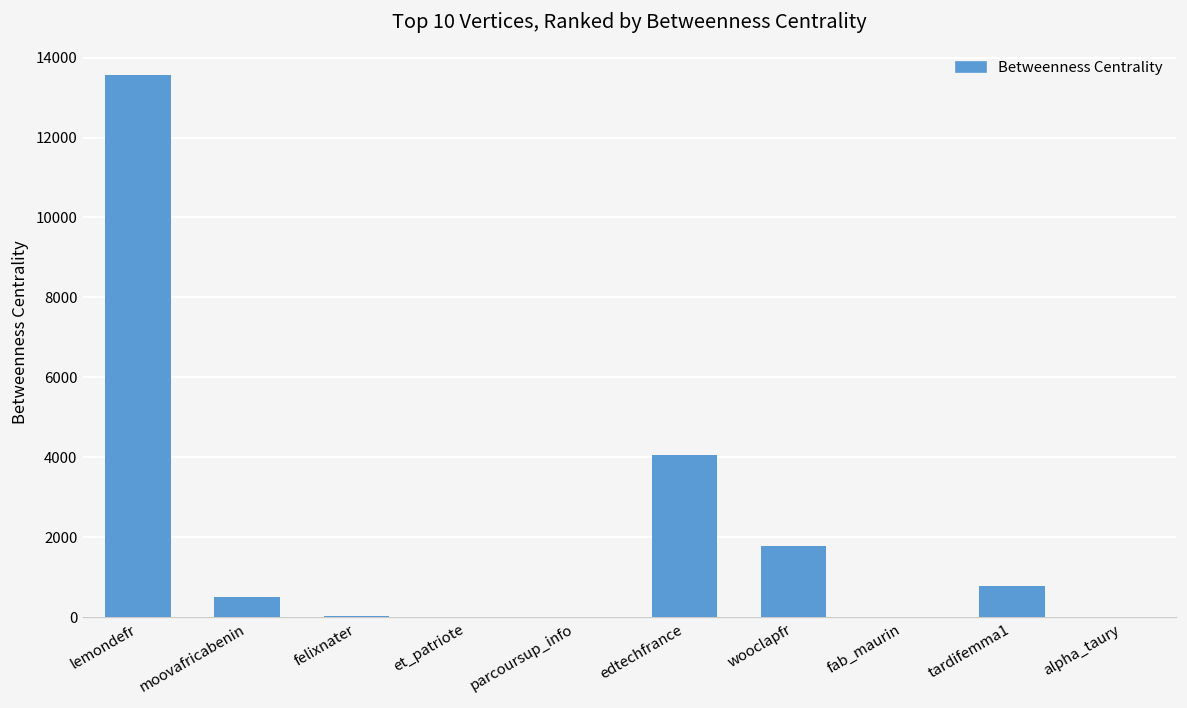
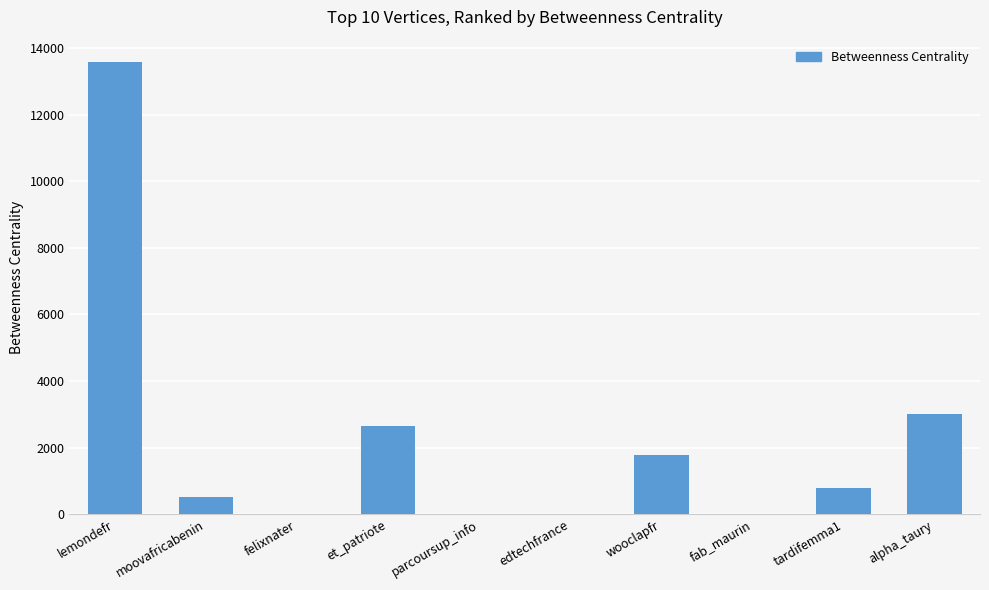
et_patriote: 0 -> 2700
edtechfrance: 4100 -> 0
alpha_taury: 0 -> 3000
